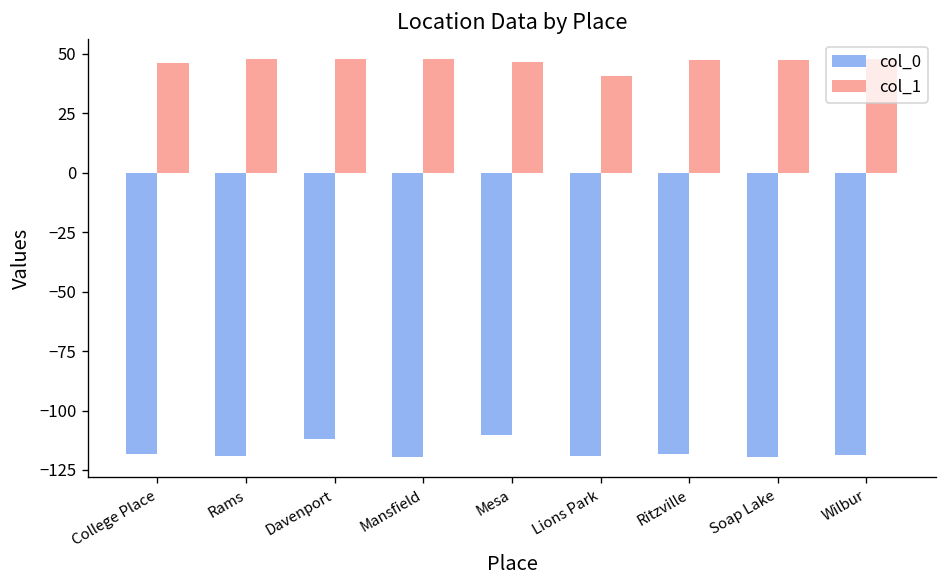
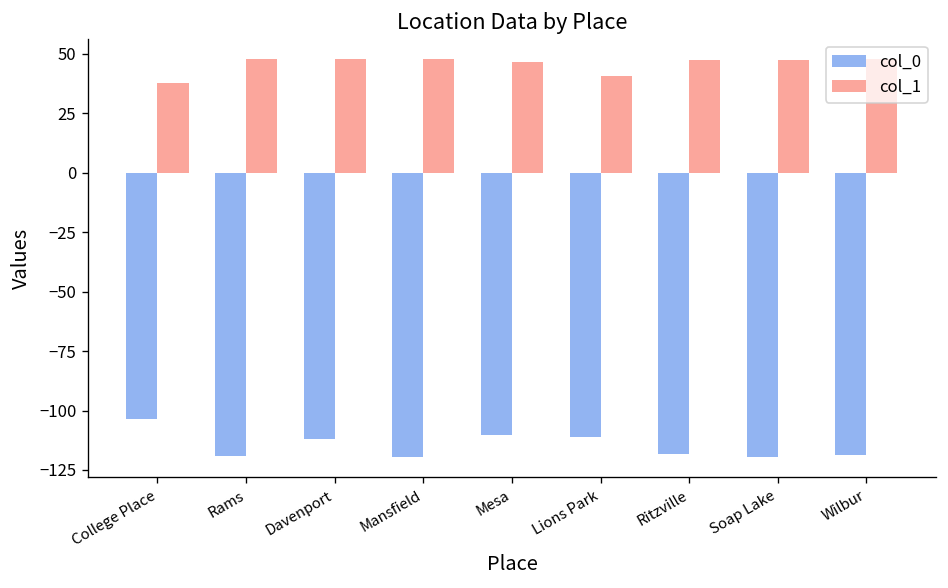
col_0, College Place: -118 -> -104
col_1, College Place: 46 -> 37
col_0, Lions Park: -119 -> -111
